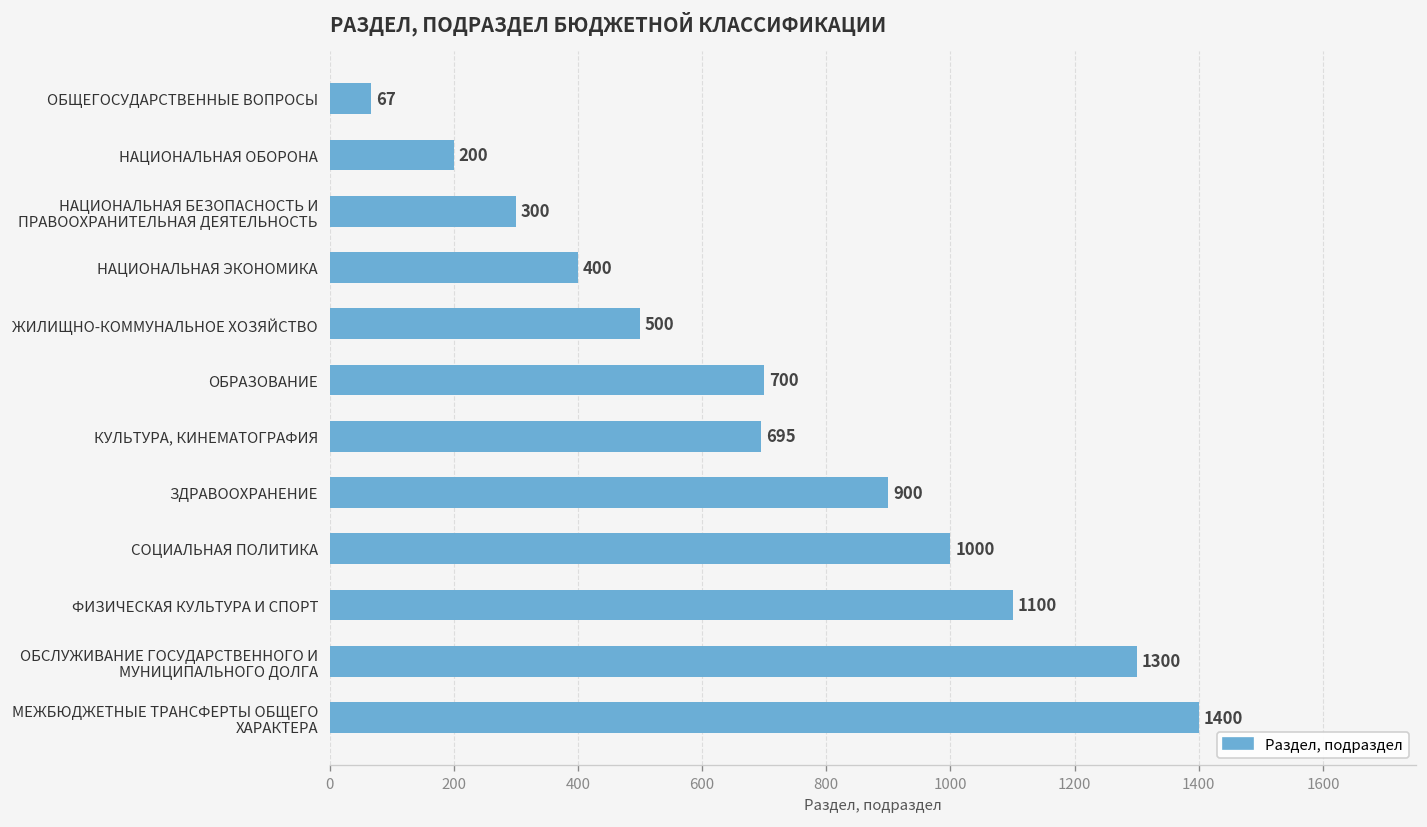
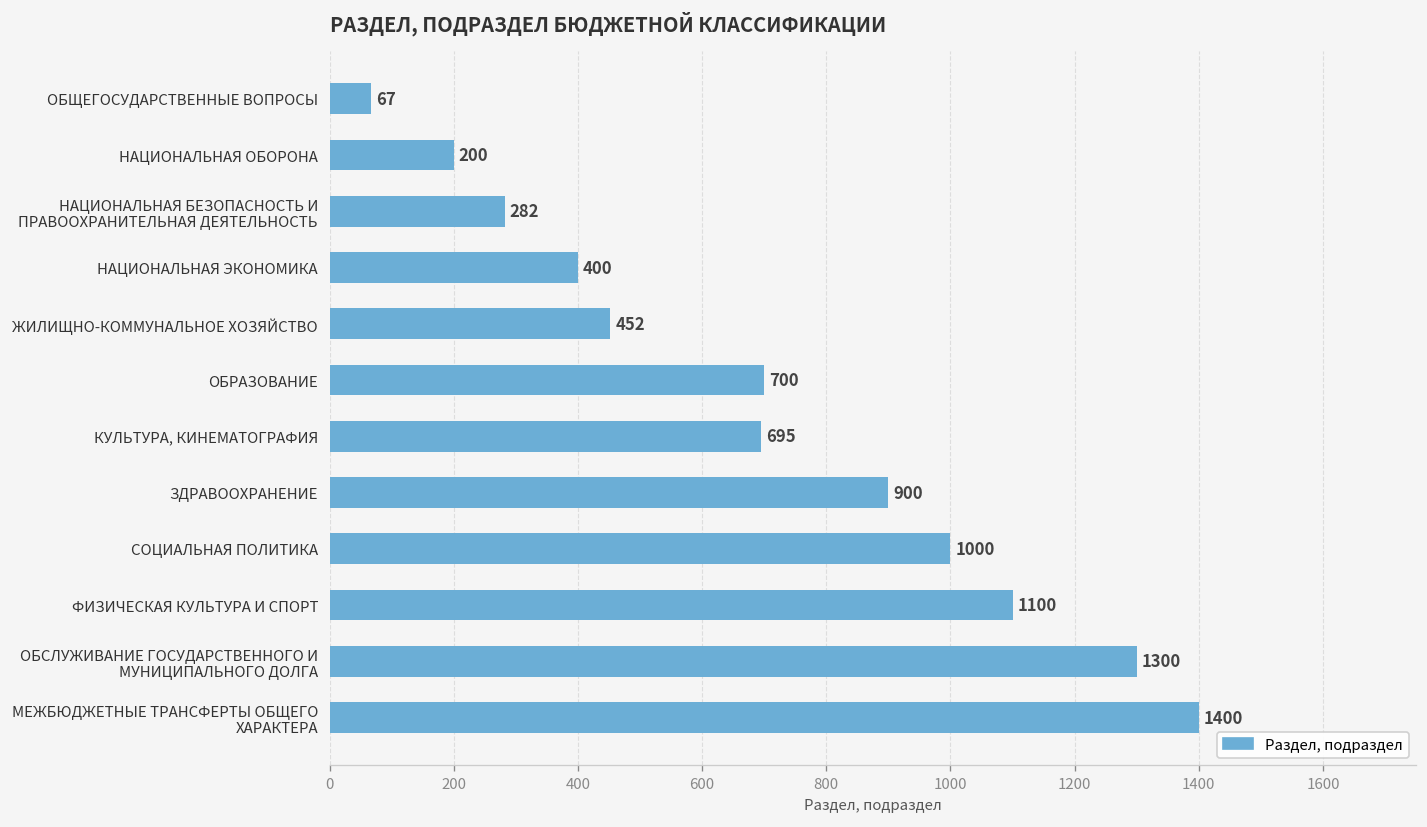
НАЦИОНАЛЬНАЯ БЕЗОПАСНОСТЬ И ПРАВООХРАНИТЕЛЬНАЯ ДЕЯТЕЛЬНОСТЬ: 300 -> 282
ЖИЛИЩНО-КОММУНАЛЬНОЕ ХОЗЯЙСТВО: 500 -> 452
